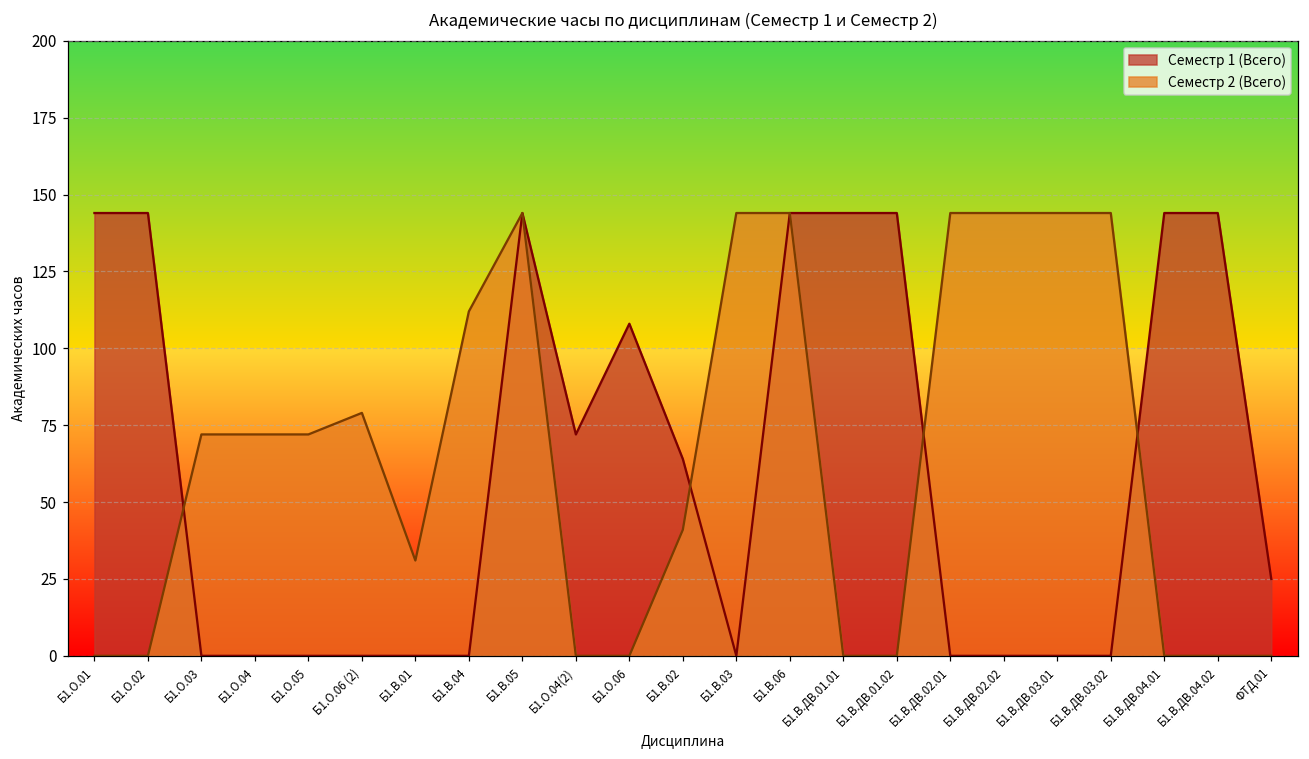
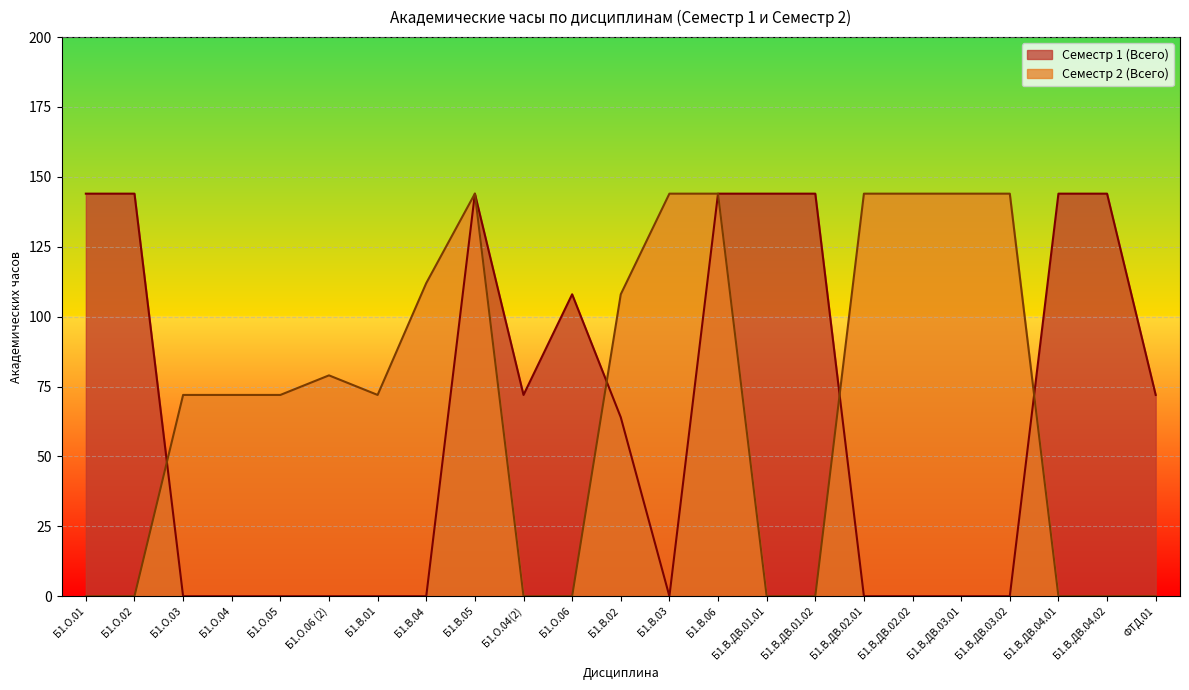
Семестр 2 (Всего), Б1.В.01: 31 -> 72
Семестр 2 (Всего), Б1.В.02: 41 -> 108
Семестр 1 (Всего), ФТД.01: 25 -> 72
